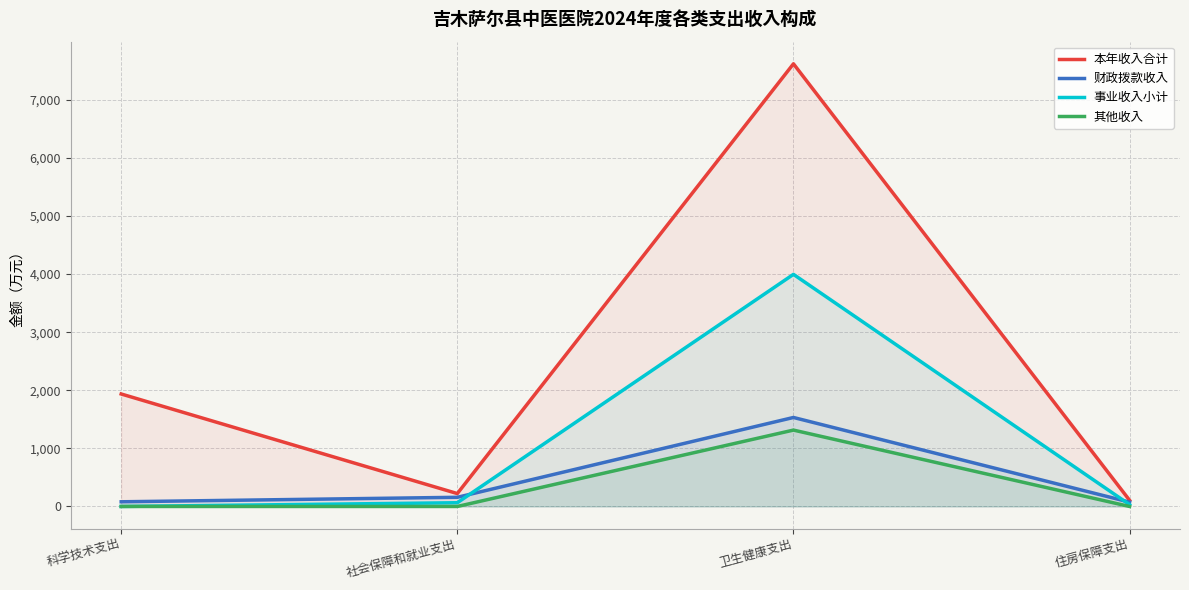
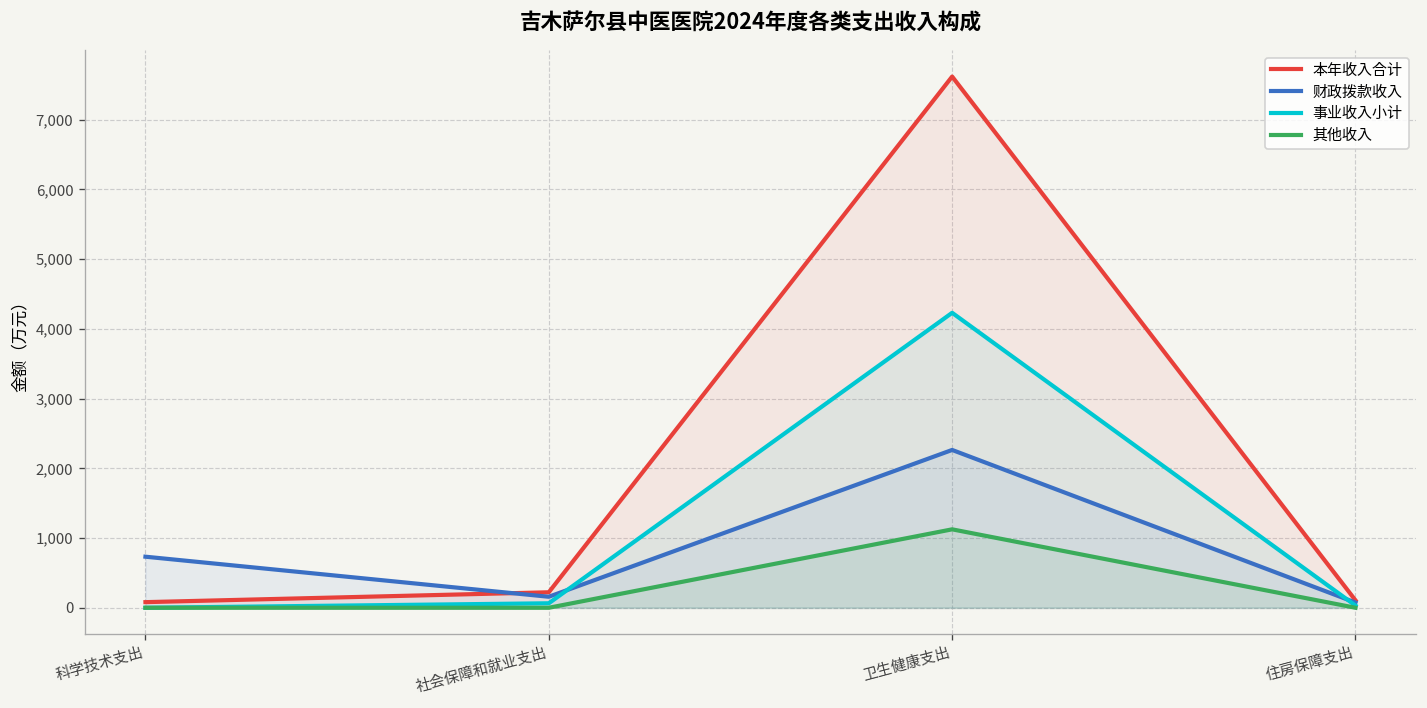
本年收入合计, 科学技术支出: 1,900 -> 100
财政拨款收入, 科学技术支出: 100 -> 700
财政拨款收入, 卫生健康支出: 1,500 -> 2,300
事业收入小计, 卫生健康支出: 4,000 -> 4,200
其他收入, 卫生健康支出: 1,300 -> 1,100
